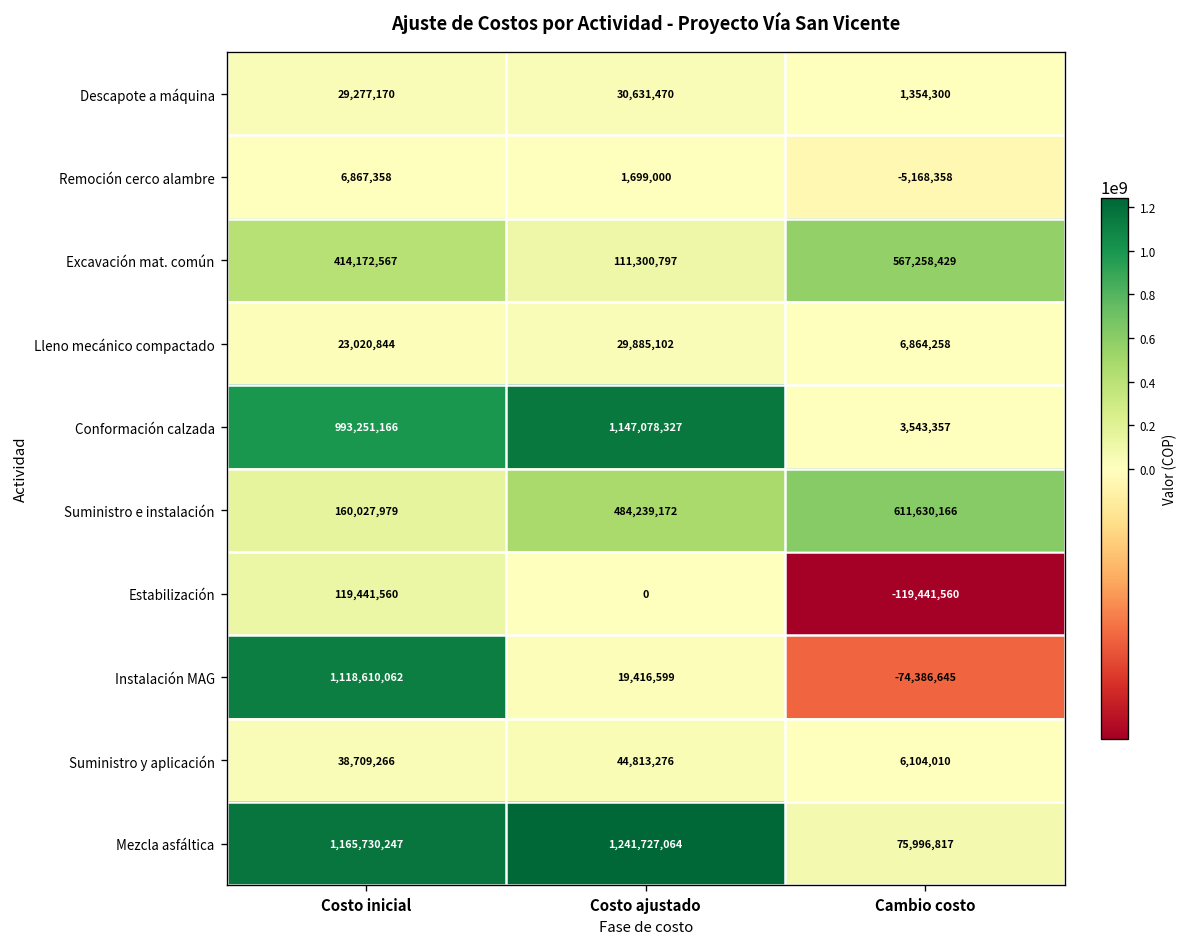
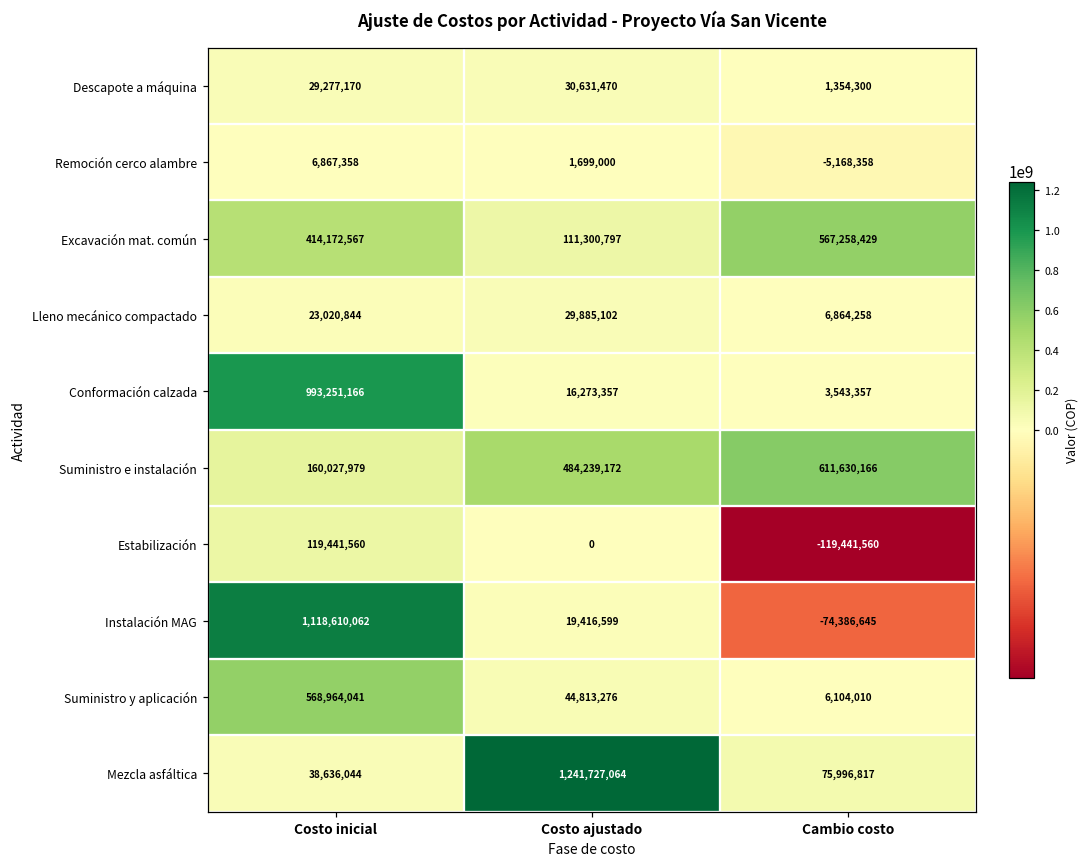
Conformación calzada, Costo ajustado: 1,147,078,327 -> 16,273,357
Suministro y aplicación, Costo inicial: 38,709,266 -> 568,964,041
Mezcla asfáltica, Costo inicial: 1,165,730,247 -> 38,636,044
